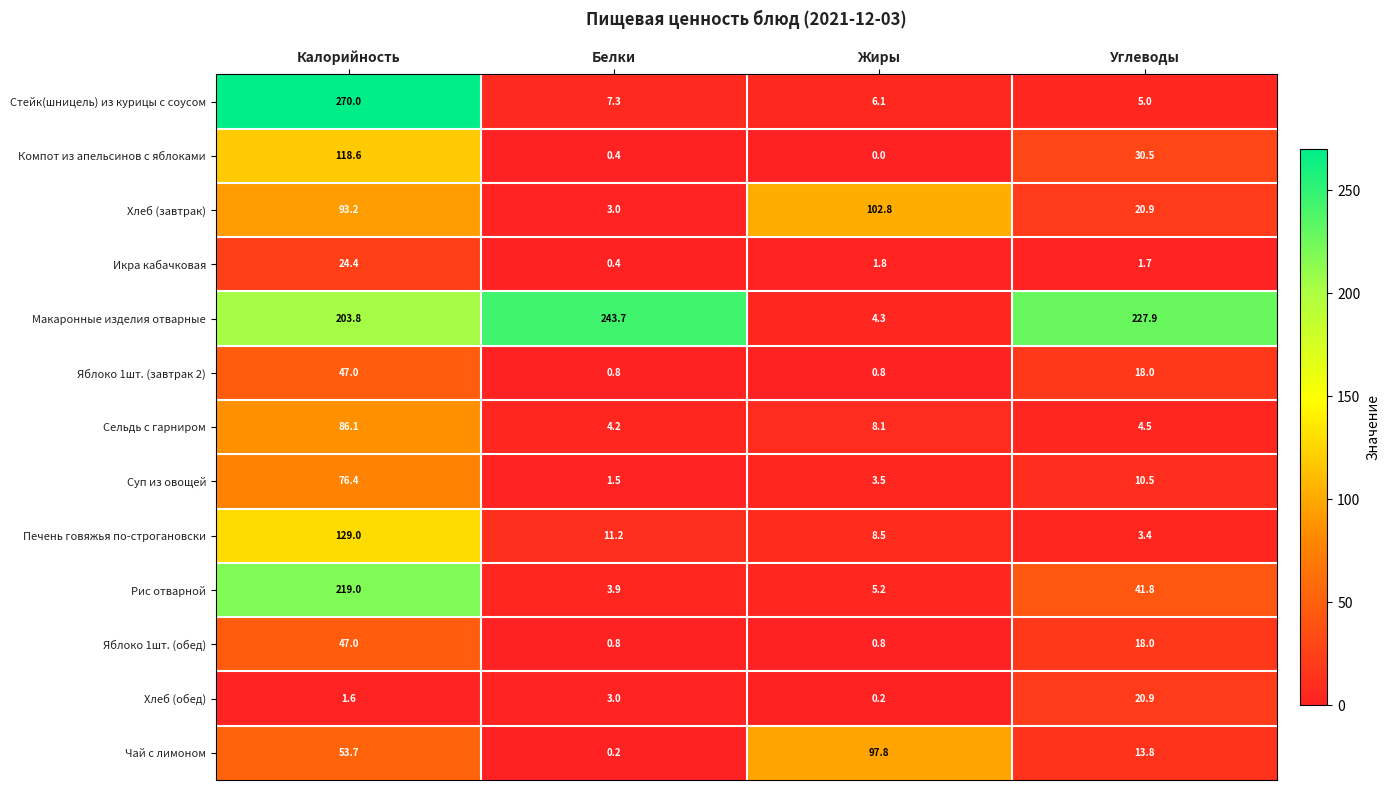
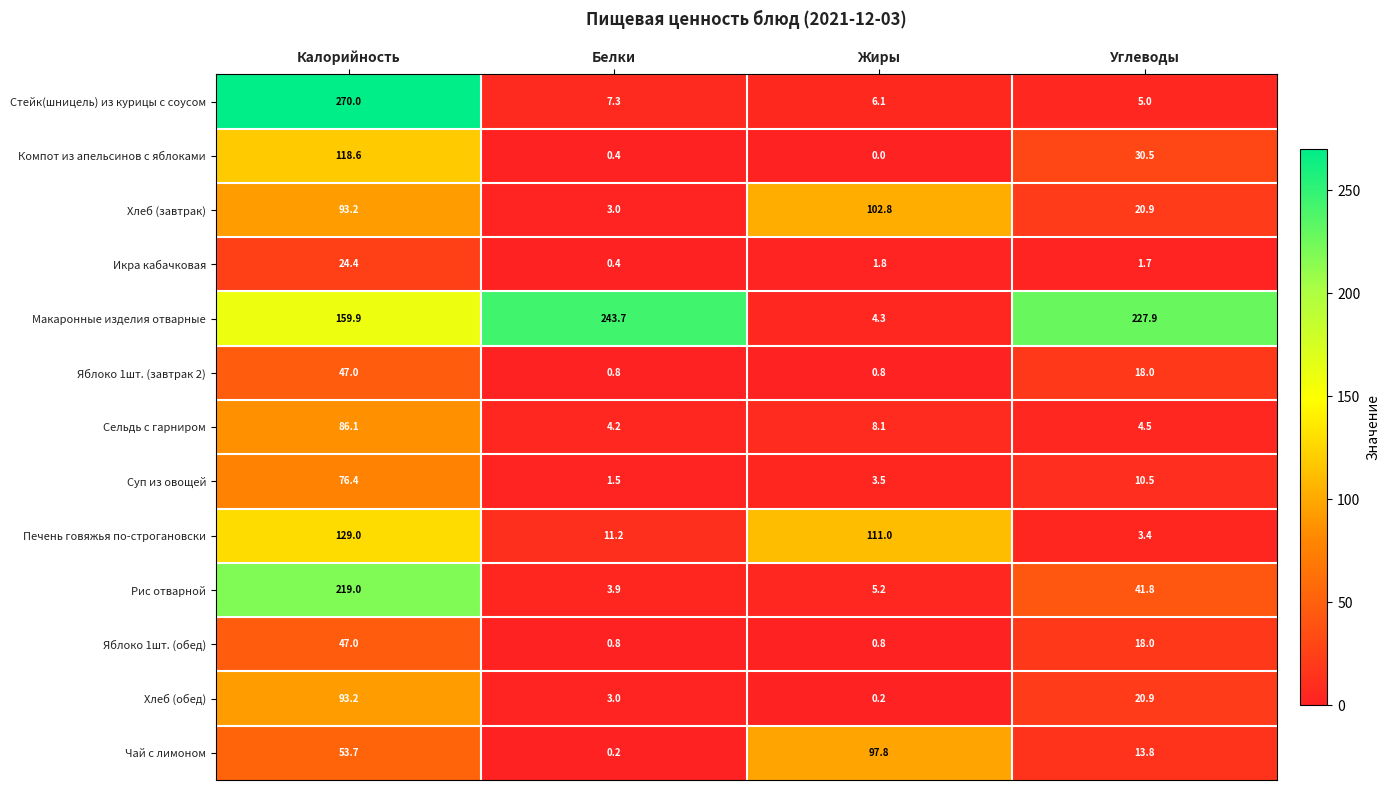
Макаронные изделия отварные, Калорийность: 203.8 -> 159.9
Печень говяжья по-строгановски, Жиры: 8.5 -> 111.0
Хлеб (обед), Калорийность: 1.6 -> 93.2
